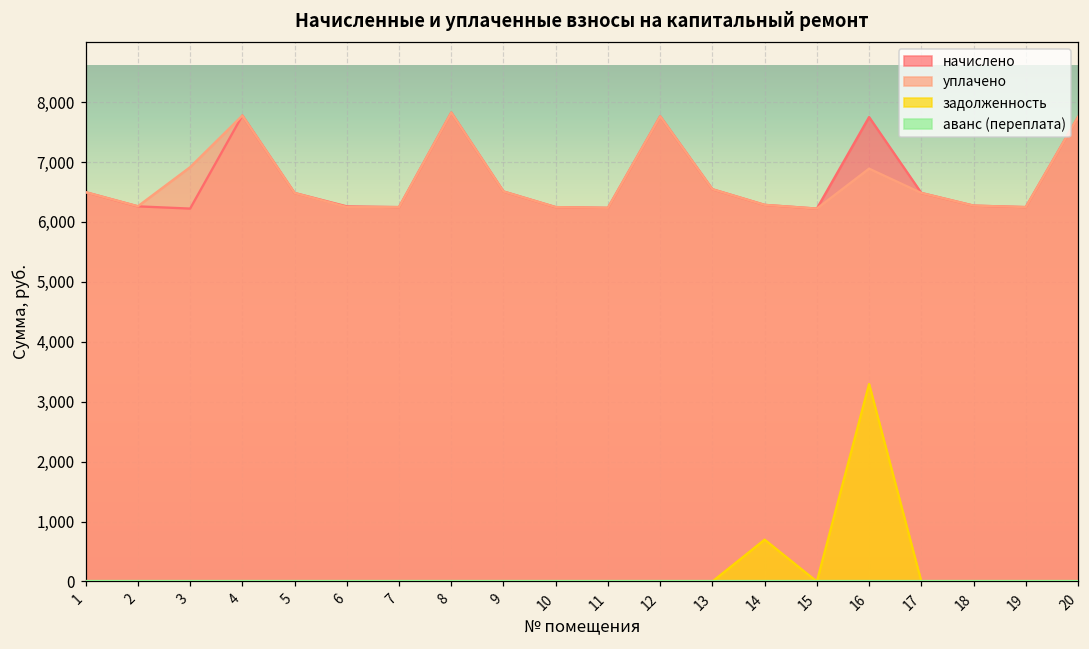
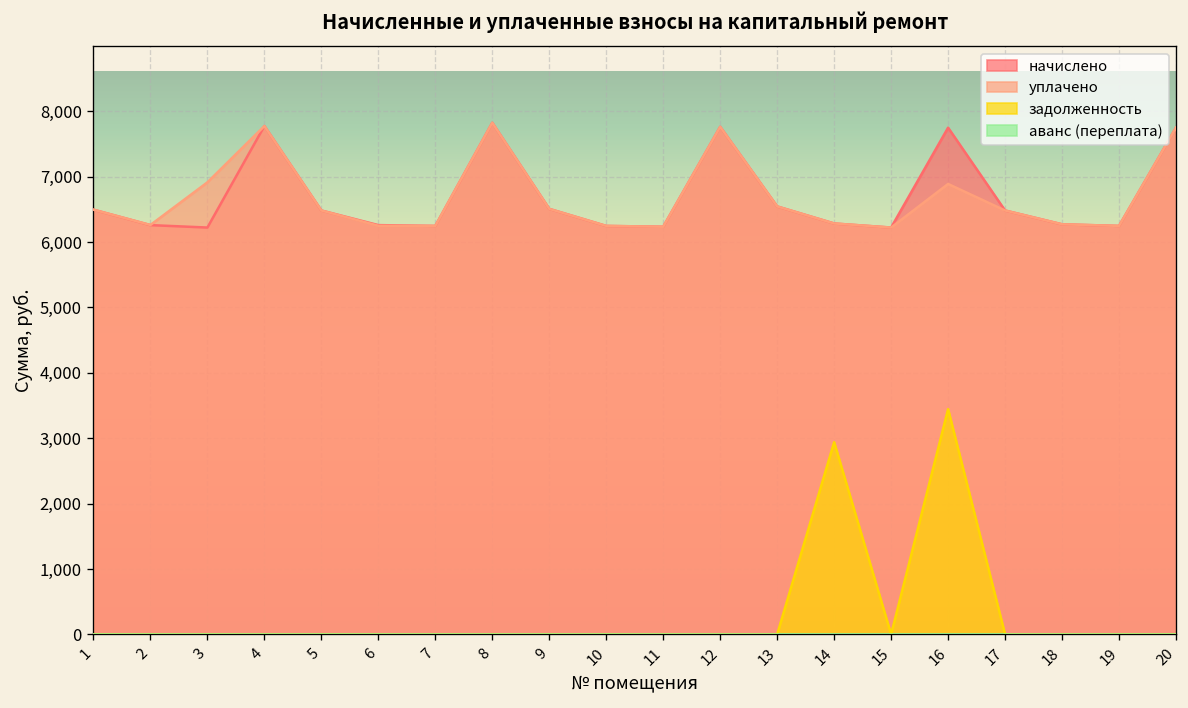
задолженность, 14: 700 -> 2,900
задолженность, 16: 3,300 -> 3,400
